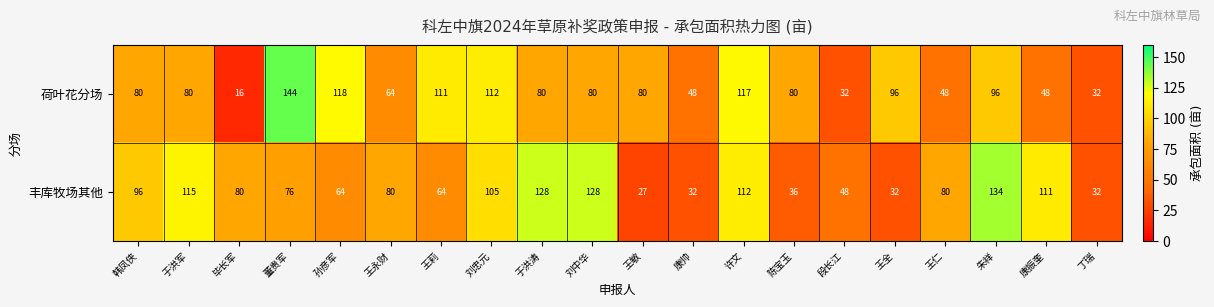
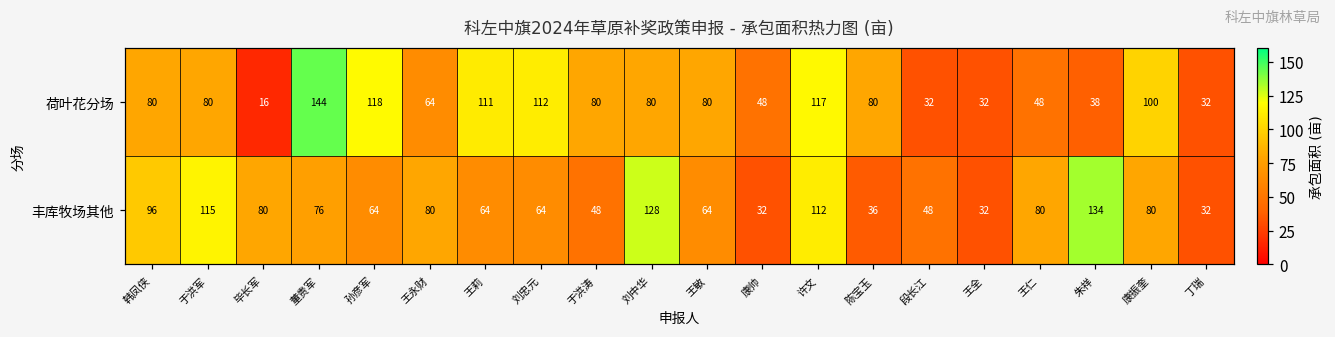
荷叶花分场, 王全: 96 -> 32
荷叶花分场, 朱祥: 96 -> 38
荷叶花分场, 康振奎: 48 -> 100
丰库牧场其他, 刘忠元: 105 -> 64
丰库牧场其他, 于洪涛: 128 -> 48
丰库牧场其他, 王敏: 27 -> 64
丰库牧场其他, 康振奎: 111 -> 80
